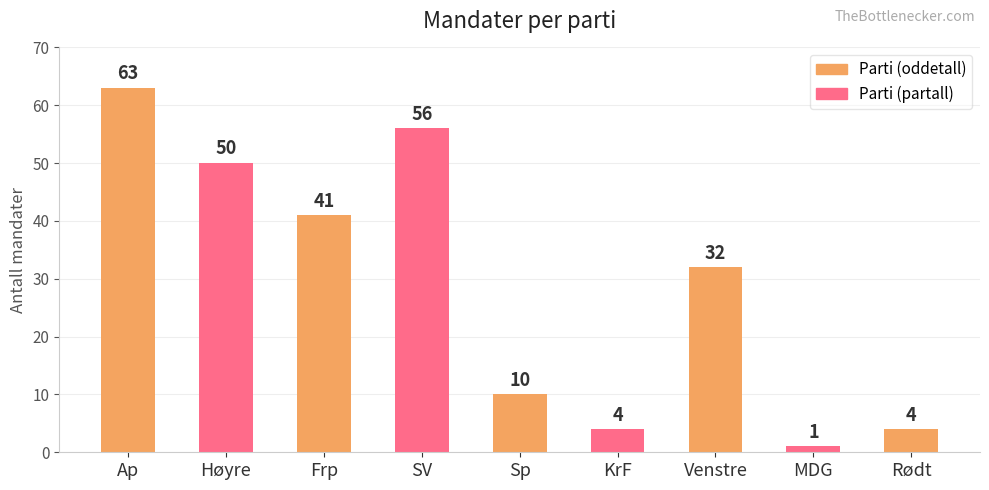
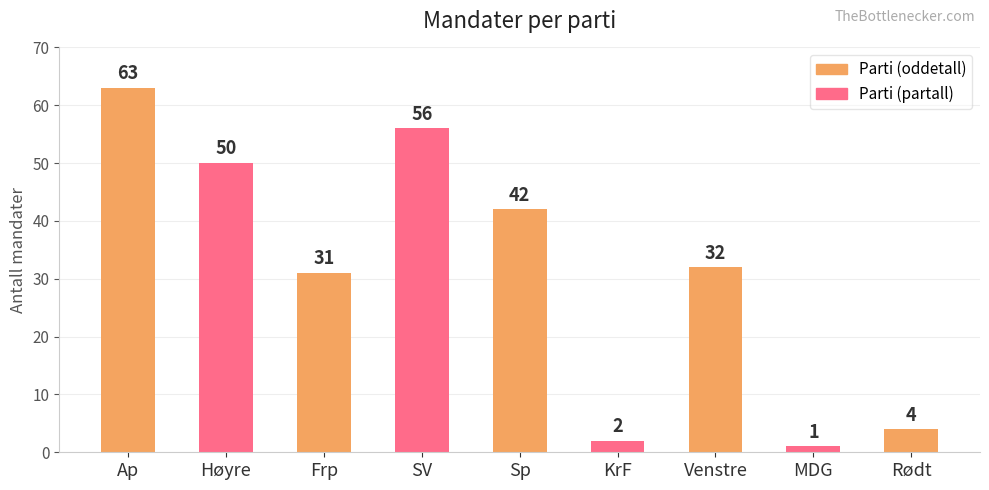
Frp: 41 -> 31
Sp: 10 -> 42
KrF: 4 -> 2
